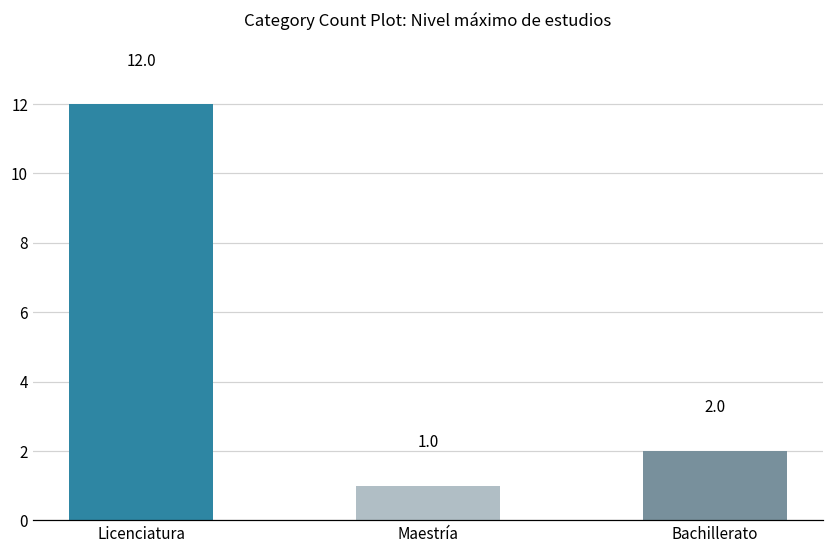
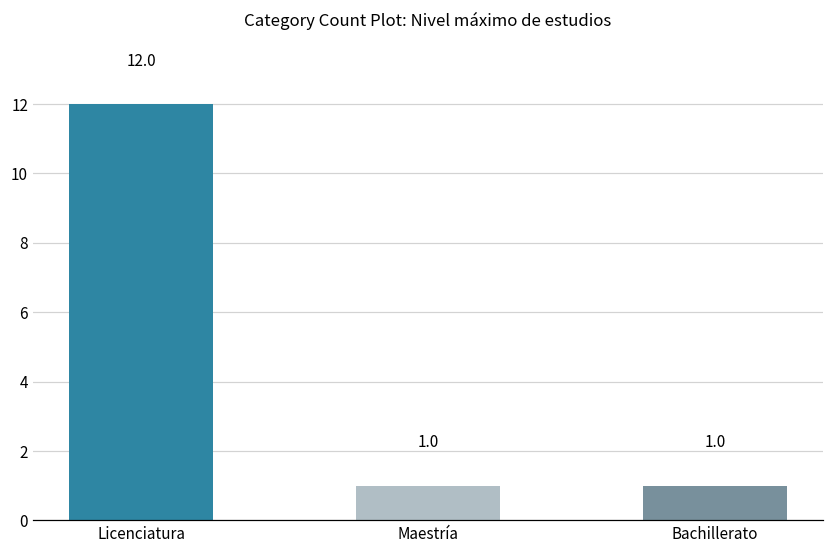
Bachillerato: 2.0 -> 1.0
